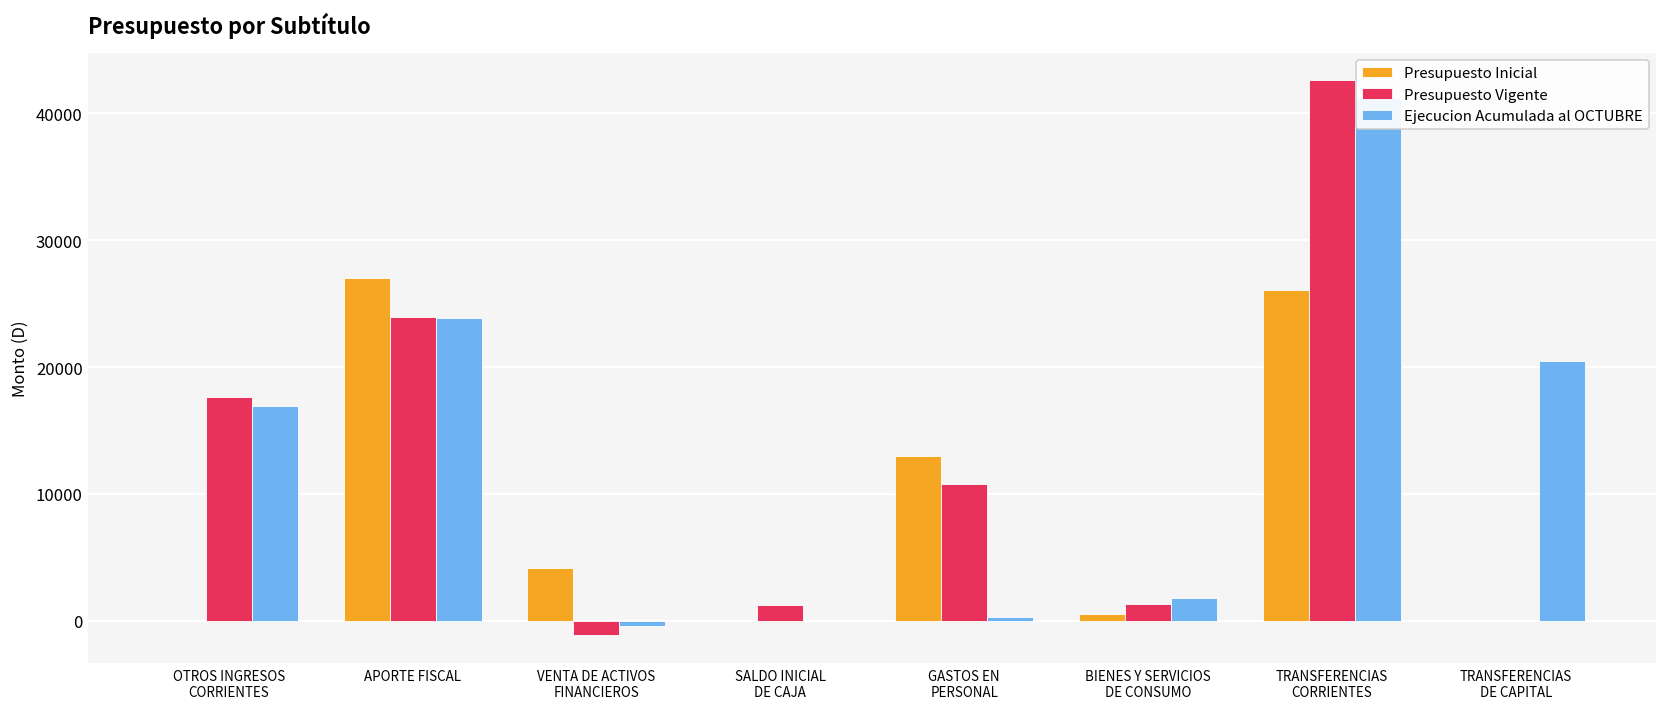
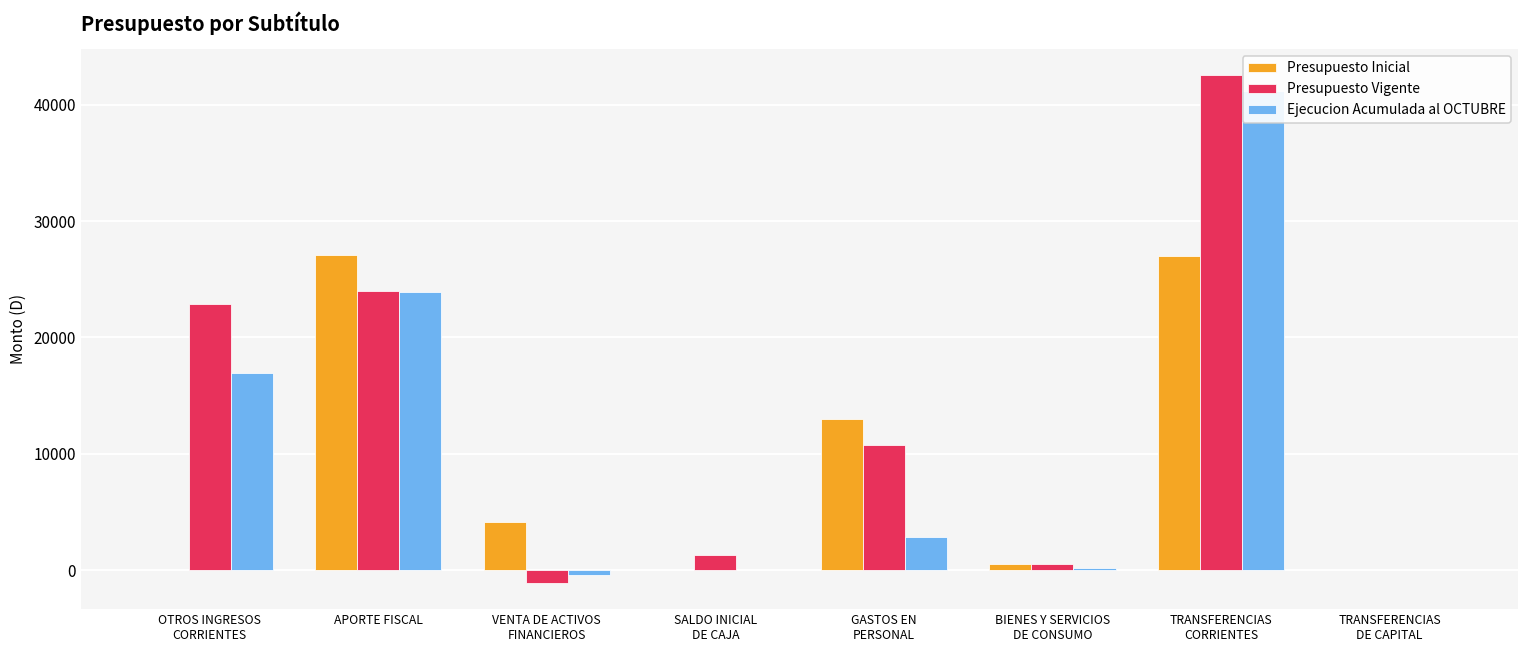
Presupuesto Vigente, OTROS INGRESOS CORRIENTES: 17700 -> 22900
Ejecucion Acumulada al OCTUBRE, GASTOS EN PERSONAL: 300 -> 2800
Presupuesto Vigente, BIENES Y SERVICIOS DE CONSUMO: 1300 -> 500
Ejecucion Acumulada al OCTUBRE, BIENES Y SERVICIOS DE CONSUMO: 1800 -> 200
Presupuesto Inicial, TRANSFERENCIAS CORRIENTES: 26100 -> 27000
Ejecucion Acumulada al OCTUBRE, TRANSFERENCIAS DE CAPITAL: 20500 -> 0
